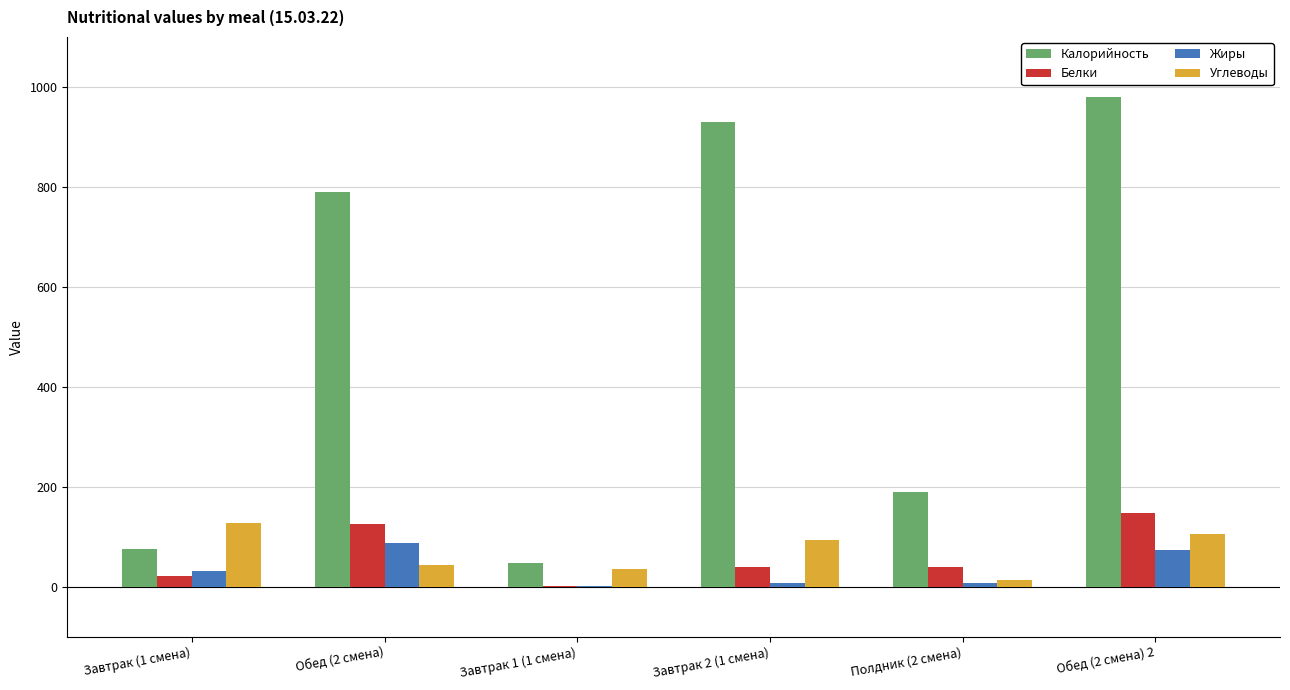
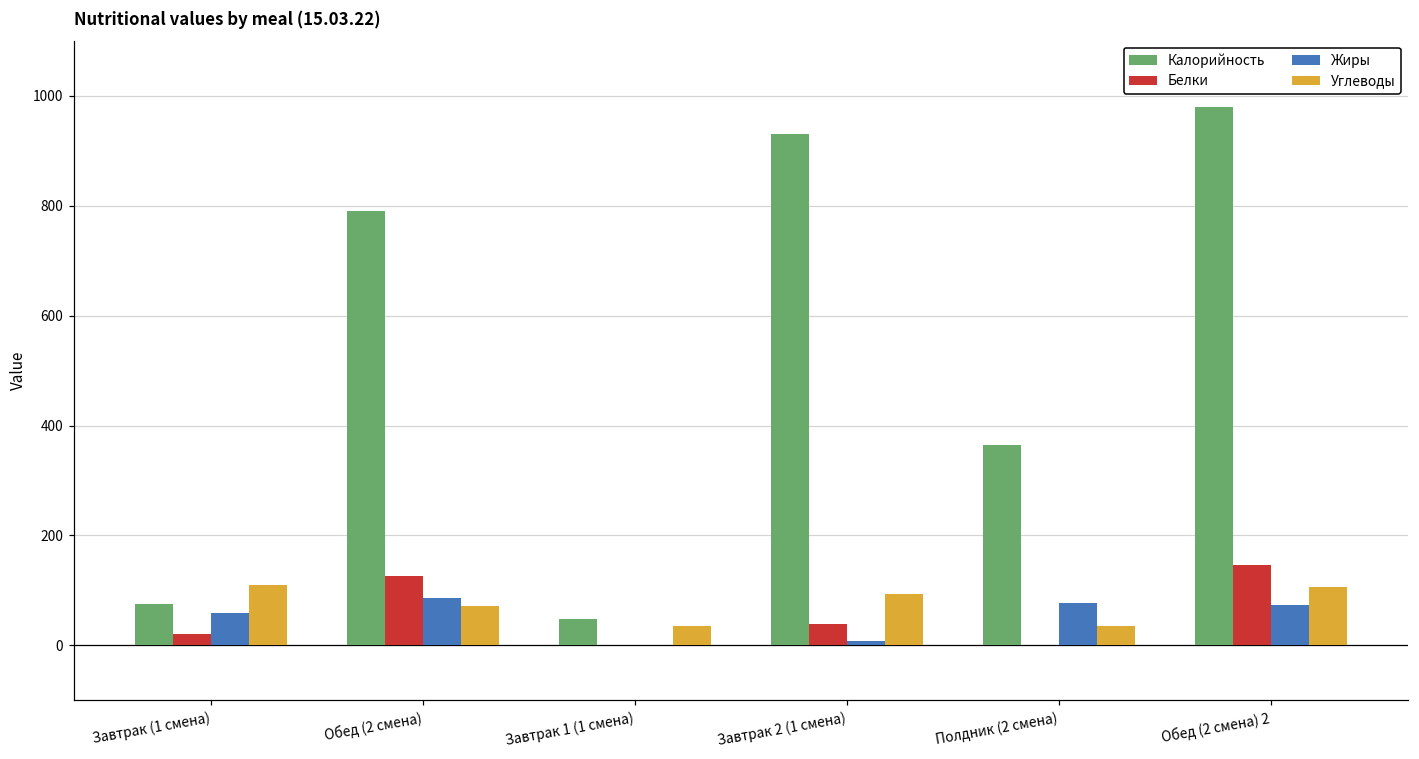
Жиры, Завтрак (1 смена): 30 -> 60
Углеводы, Завтрак (1 смена): 130 -> 110
Углеводы, Обед (2 смена): 40 -> 70
Калорийность, Полдник (2 смена): 190 -> 360
Белки, Полдник (2 смена): 40 -> 0
Жиры, Полдник (2 смена): 10 -> 80
Углеводы, Полдник (2 смена): 10 -> 30
